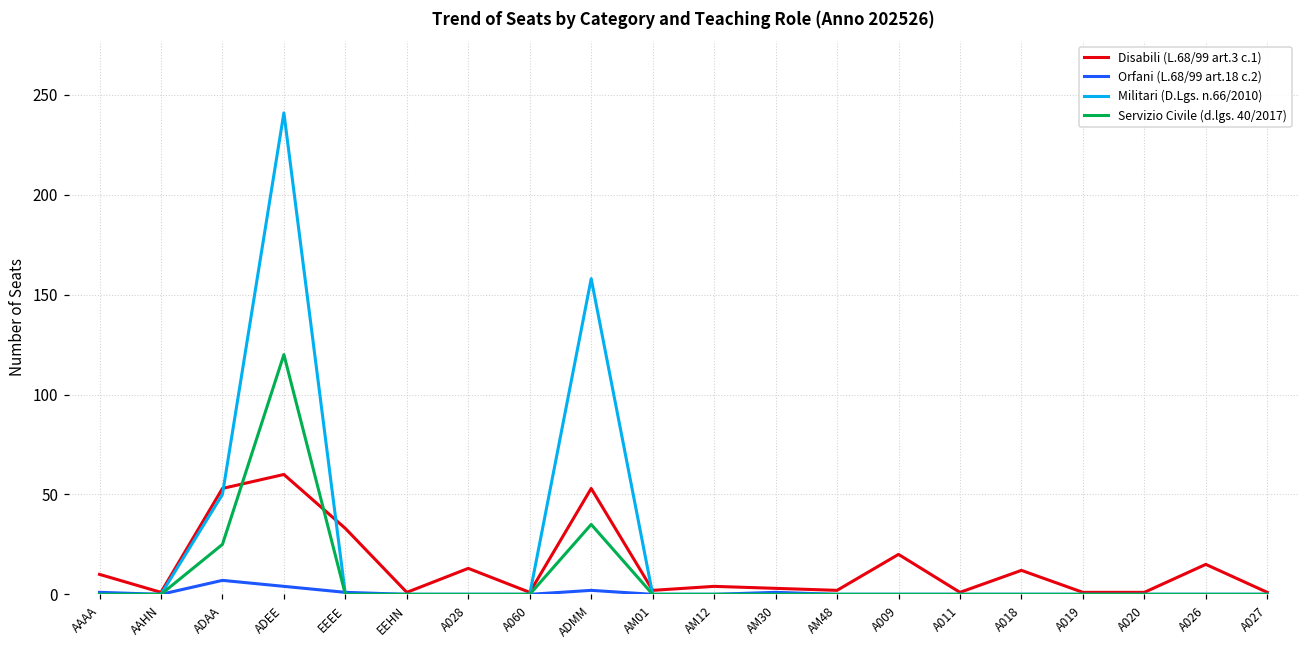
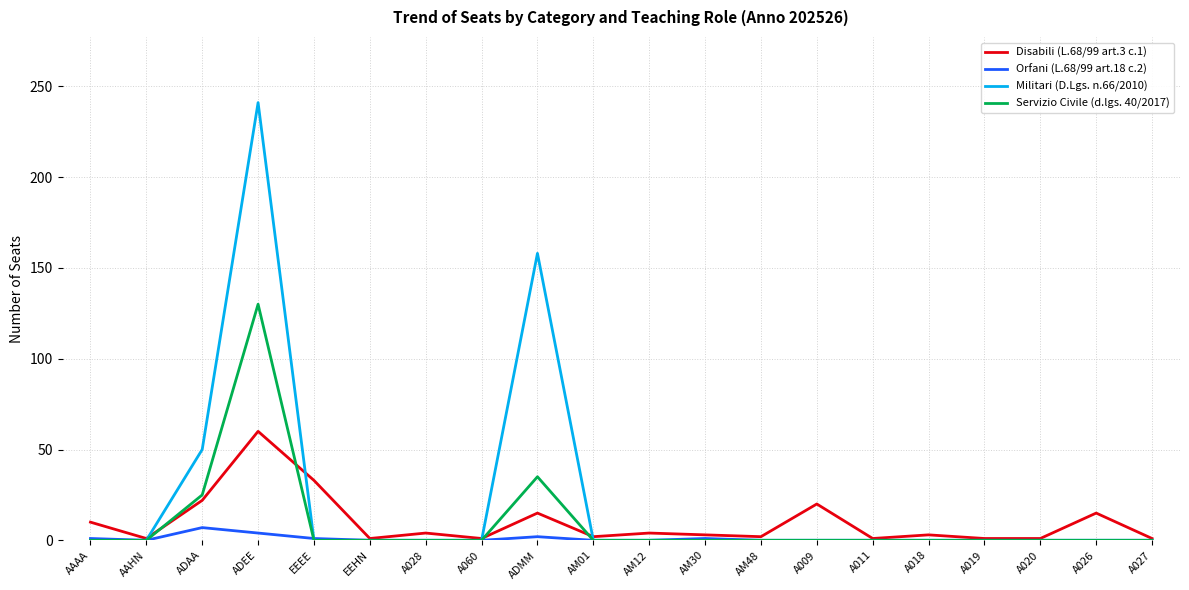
Disabili (L.68/99 art.3 c.1), ADAA: 53 -> 22
Servizio Civile (d.lgs. 40/2017), ADEE: 120 -> 130
Disabili (L.68/99 art.3 c.1), A028: 13 -> 4
Disabili (L.68/99 art.3 c.1), ADMM: 53 -> 15
Disabili (L.68/99 art.3 c.1), A018: 12 -> 3
